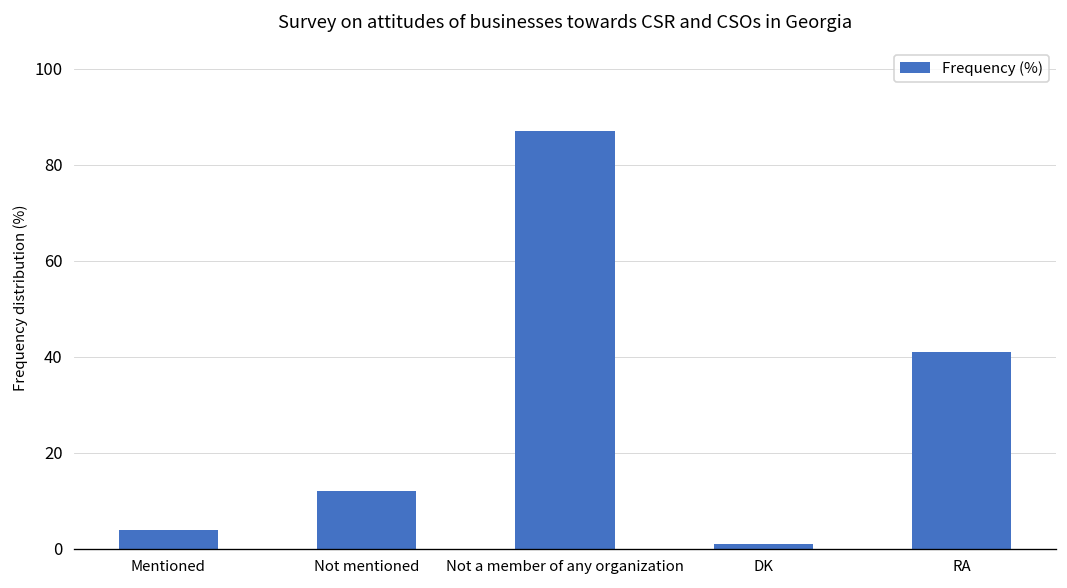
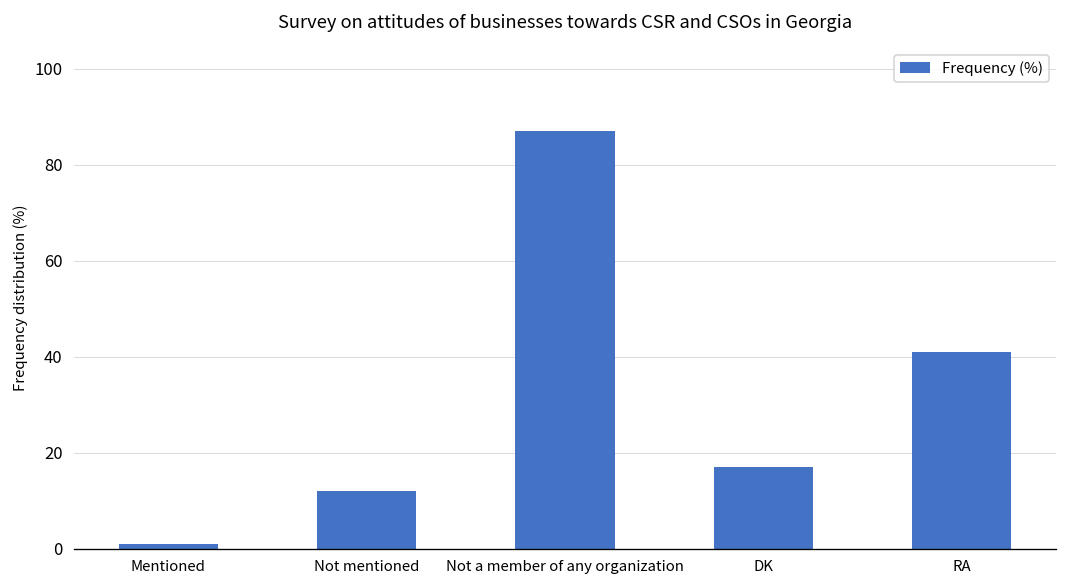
Mentioned: 4 -> 1
DK: 1 -> 17
